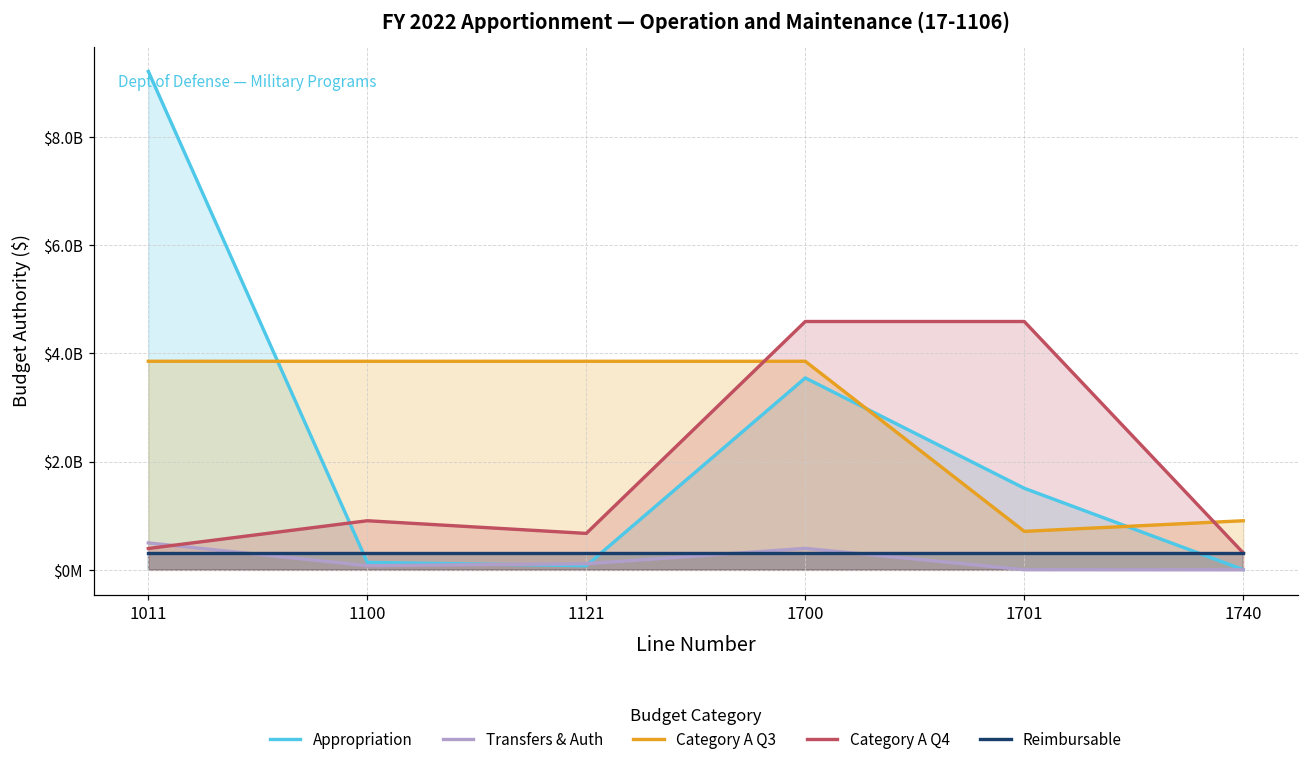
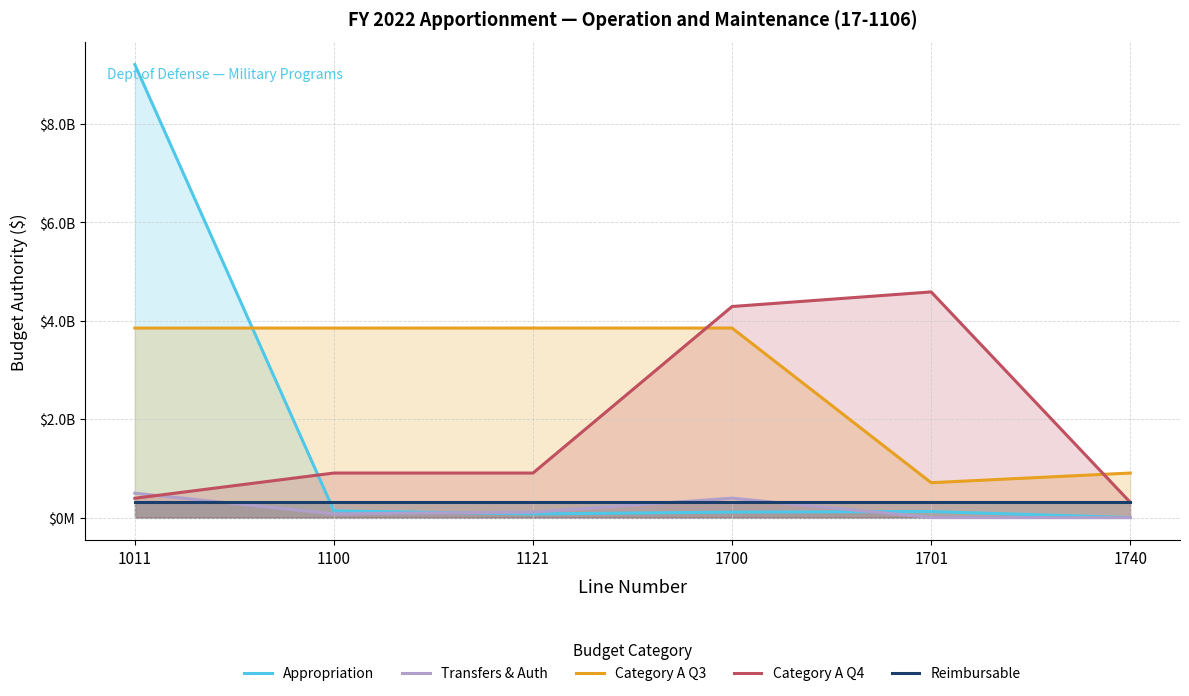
Category A Q4, 1121: $700000000 -> $900000000
Appropriation, 1700: $3500000000 -> $100000000
Category A Q4, 1700: $4600000000 -> $4300000000
Appropriation, 1701: $1500000000 -> $100000000
